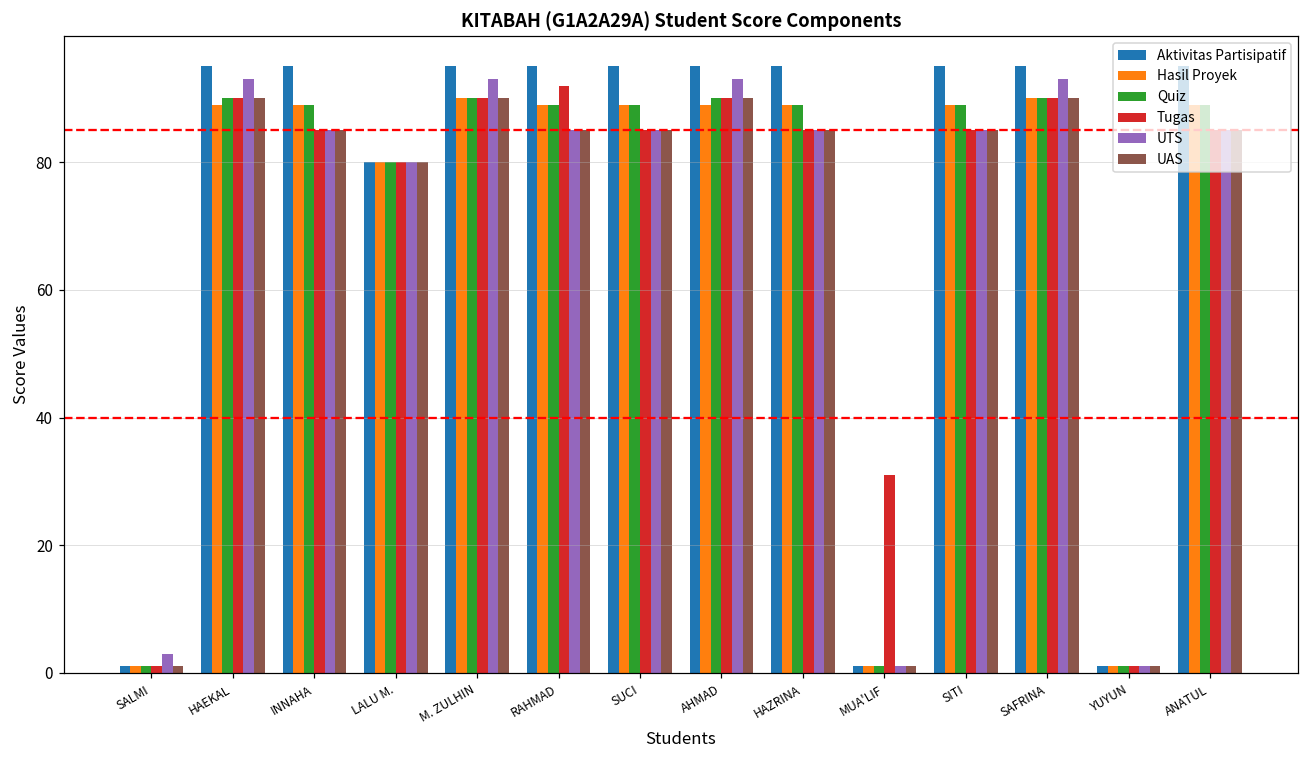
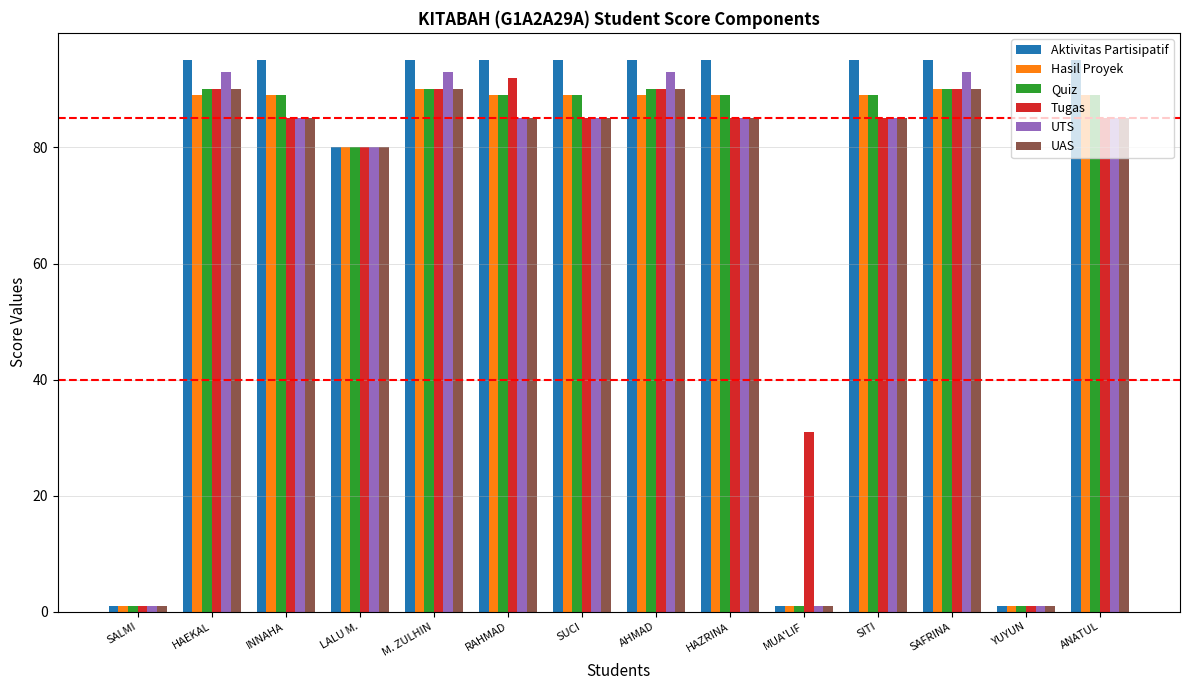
UTS, SALMI: 3 -> 1
